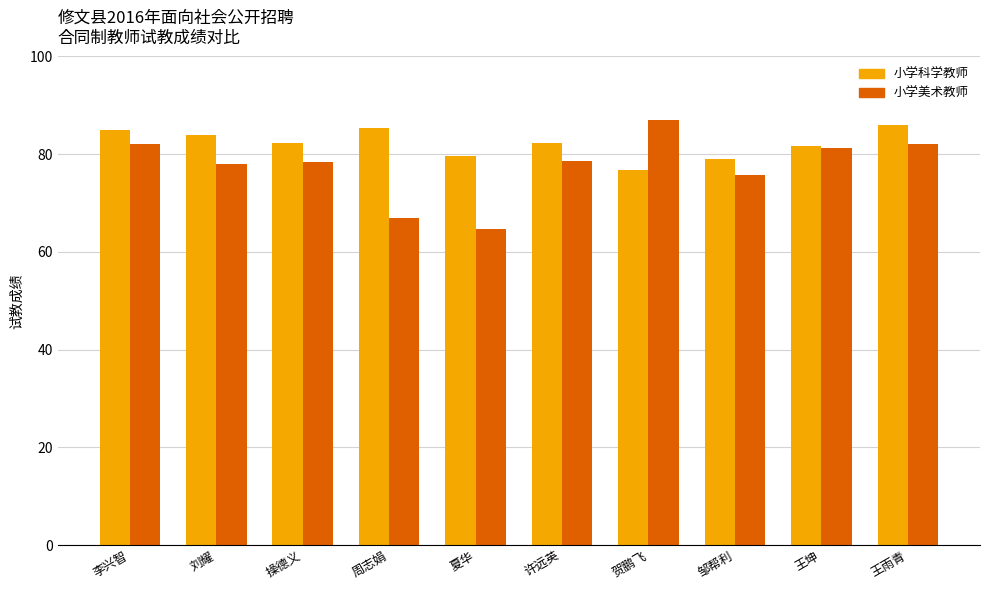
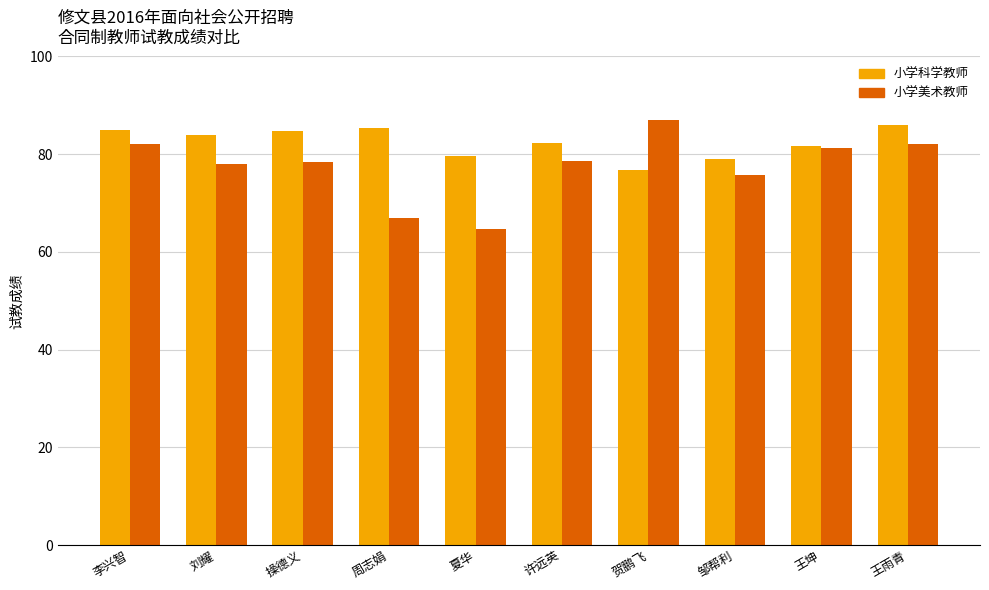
小学科学教师, 操德义: 82 -> 85
